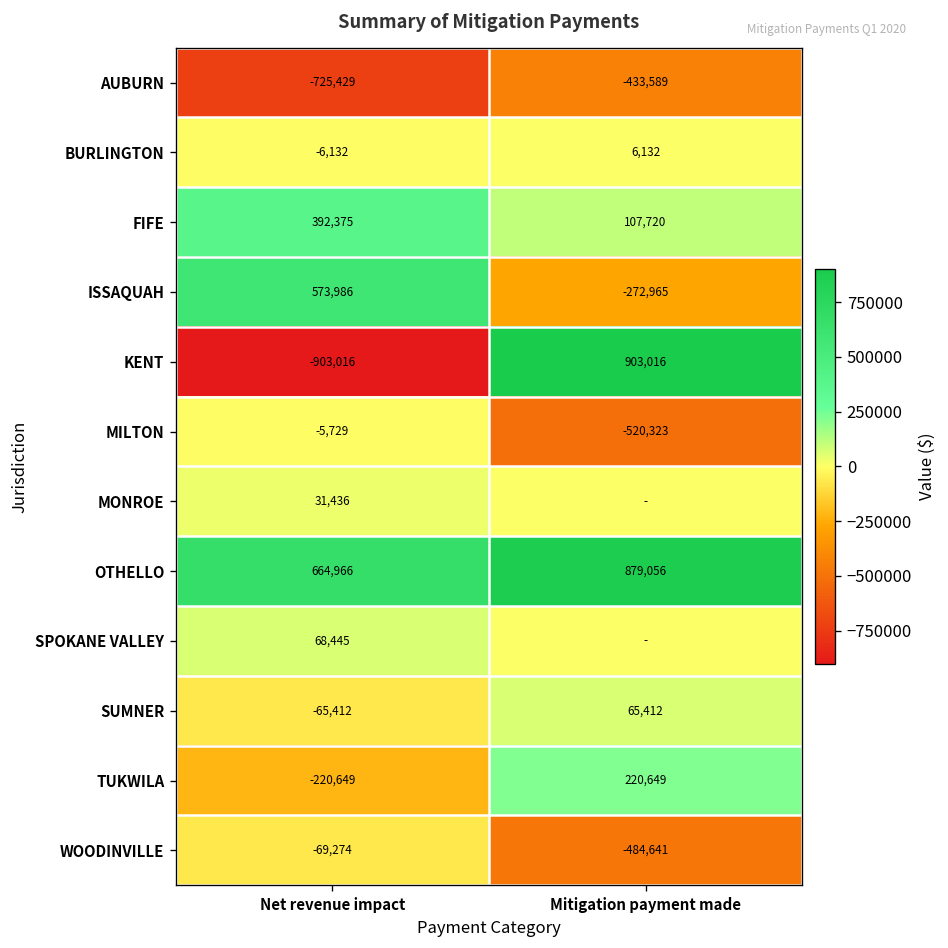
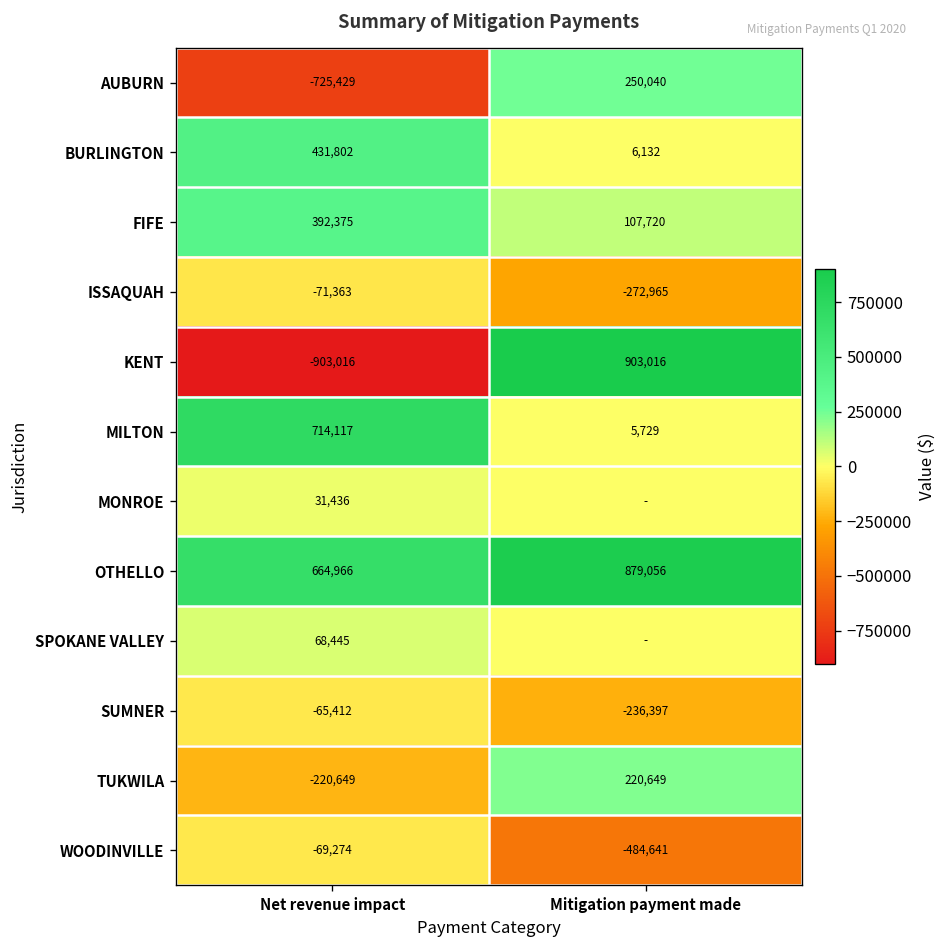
AUBURN, Mitigation payment made: -433,589 -> 250,040
BURLINGTON, Net revenue impact: -6,132 -> 431,802
ISSAQUAH, Net revenue impact: 573,986 -> -71,363
MILTON, Net revenue impact: -5,729 -> 714,117
MILTON, Mitigation payment made: -520,323 -> 5,729
SUMNER, Mitigation payment made: 65,412 -> -236,397
